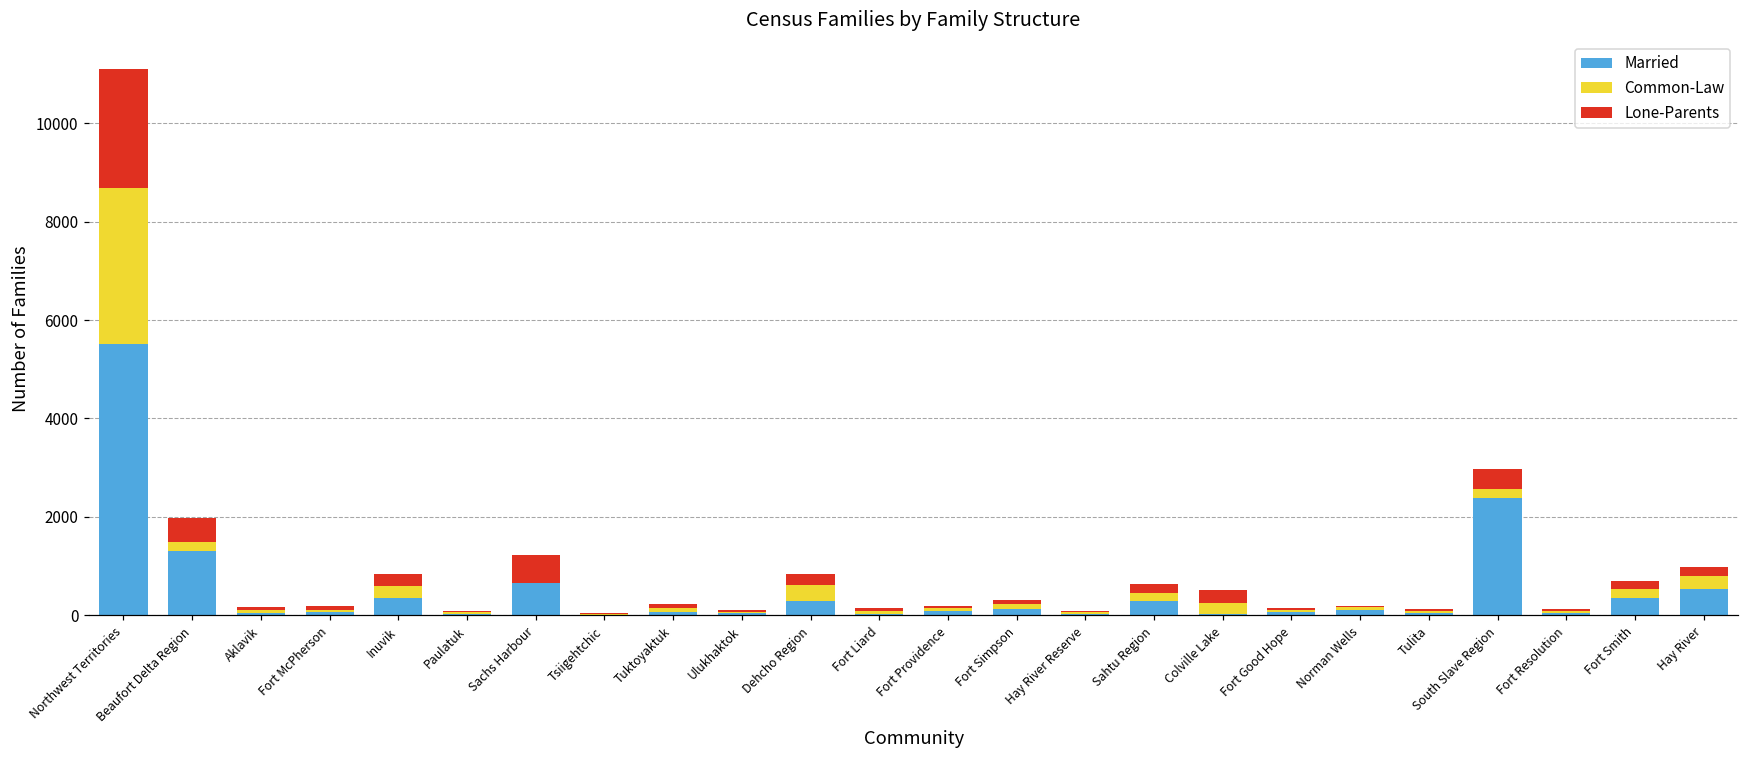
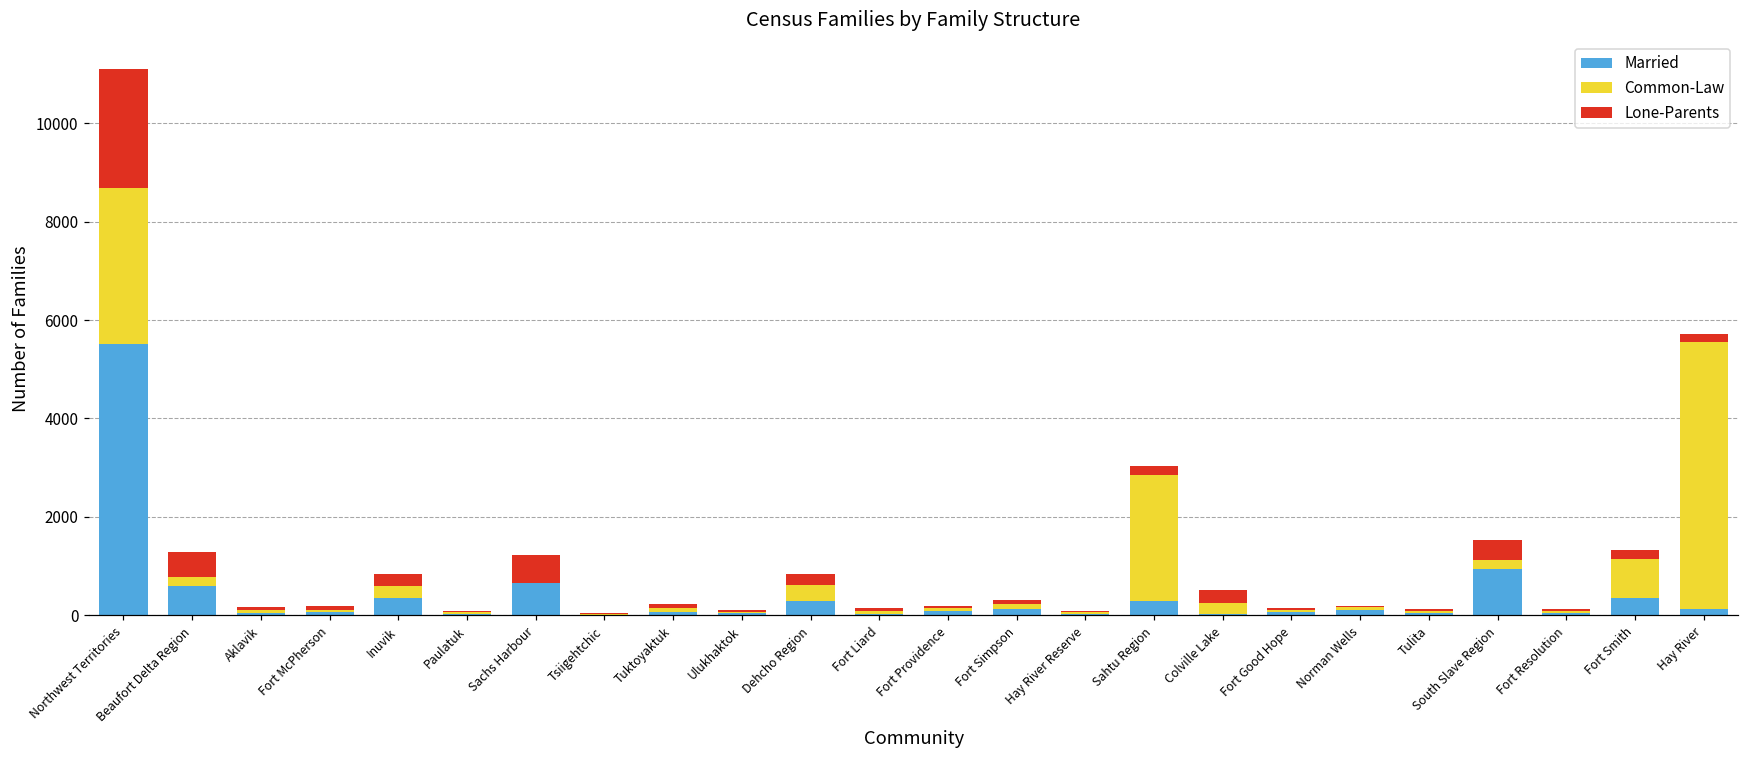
Married, Beaufort Delta Region: 1300 -> 600
Common-Law, Sahtu Region: 200 -> 2600
Married, South Slave Region: 2400 -> 900
Common-Law, Fort Smith: 200 -> 800
Married, Hay River: 500 -> 100
Common-Law, Hay River: 300 -> 5400
